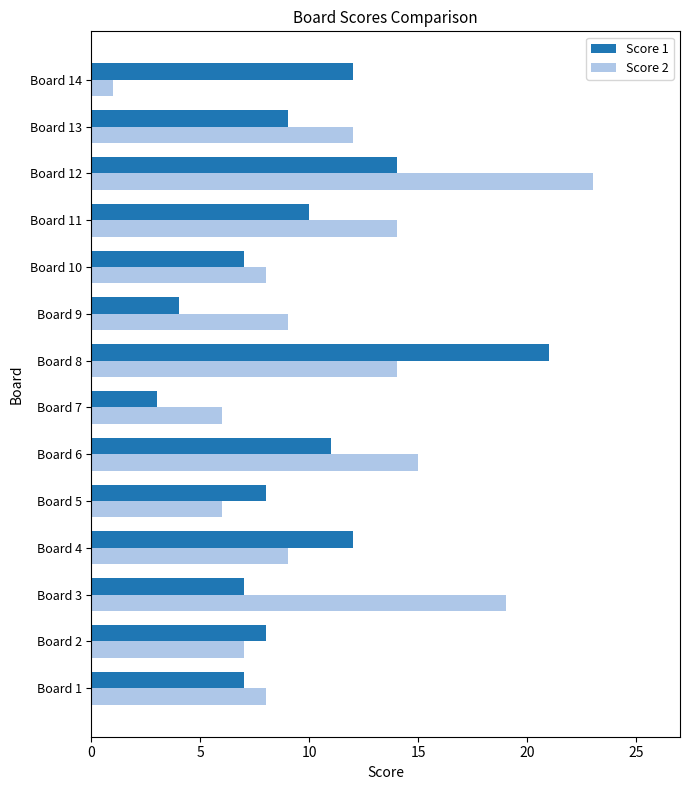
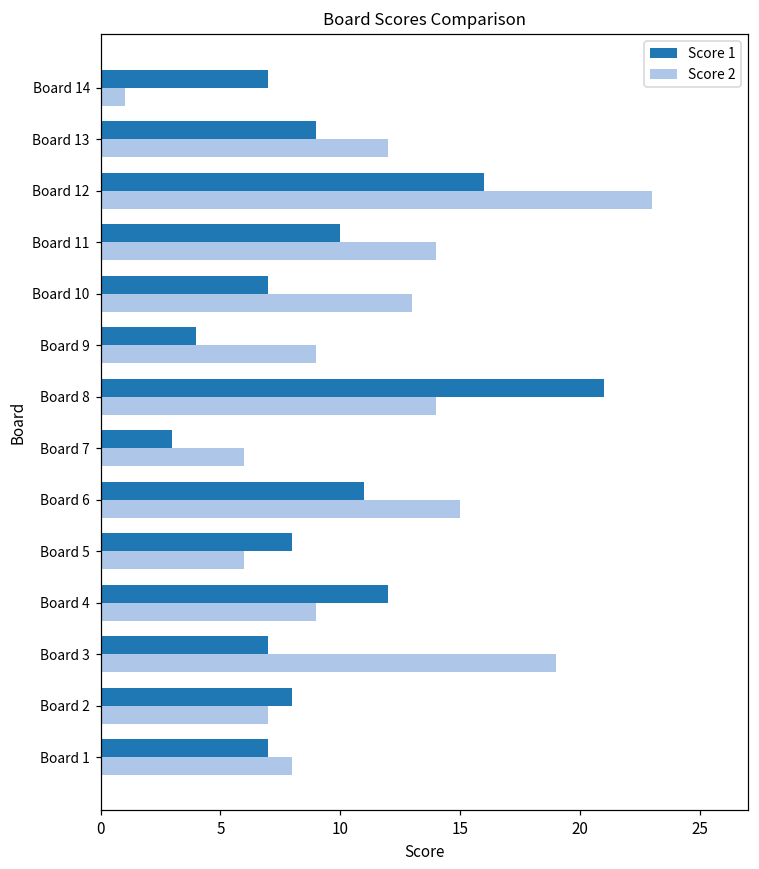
Score 1, Board 14: 12 -> 7
Score 1, Board 12: 14 -> 16
Score 2, Board 10: 8 -> 13
